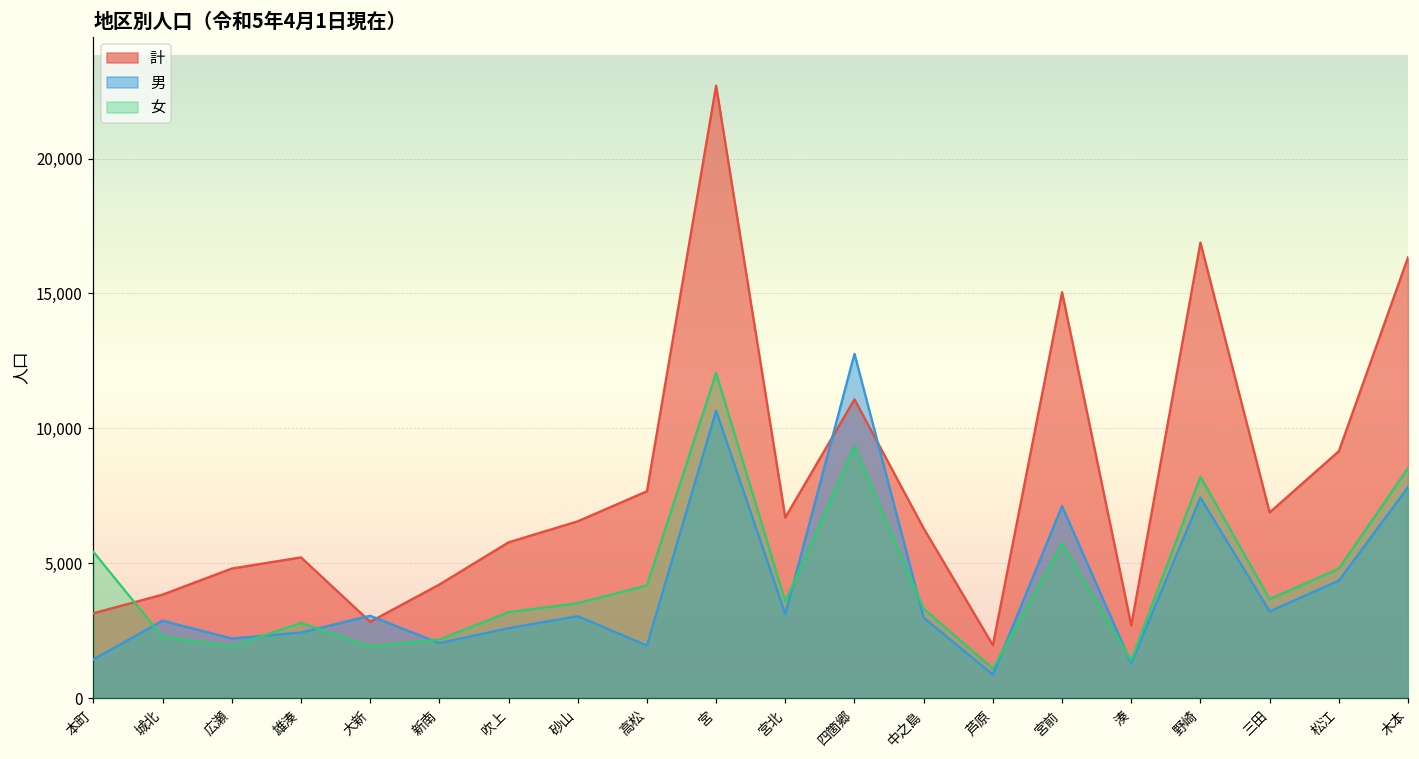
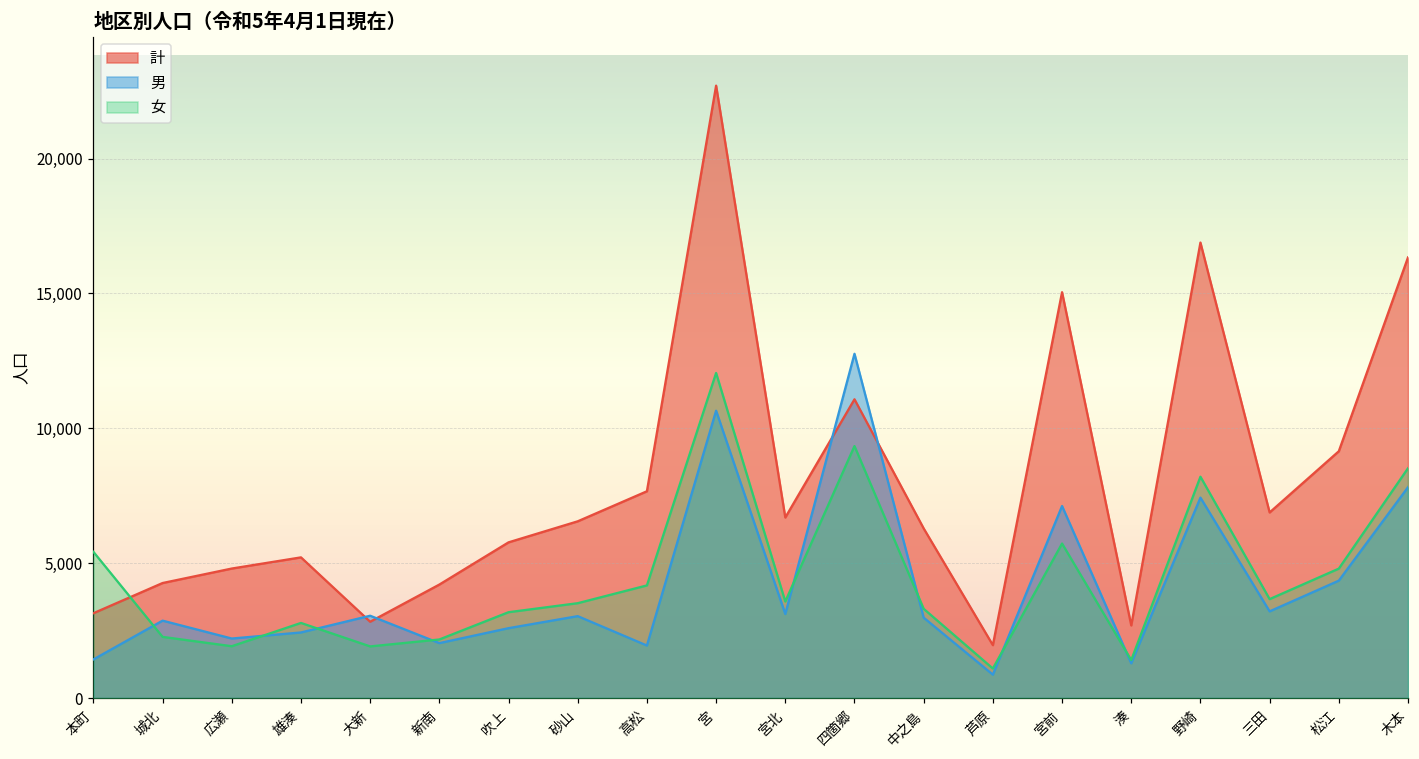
計, 城北: 3,800 -> 4,300
